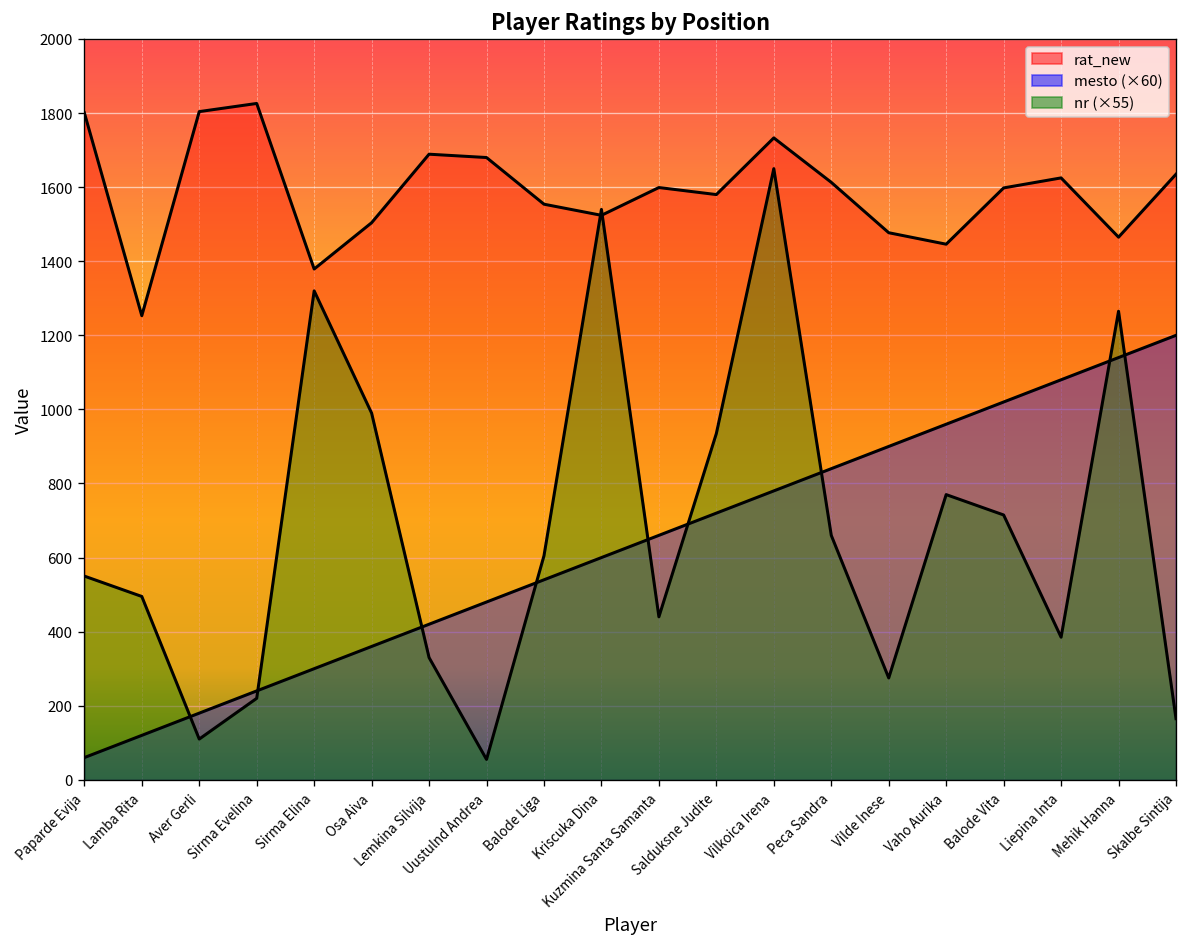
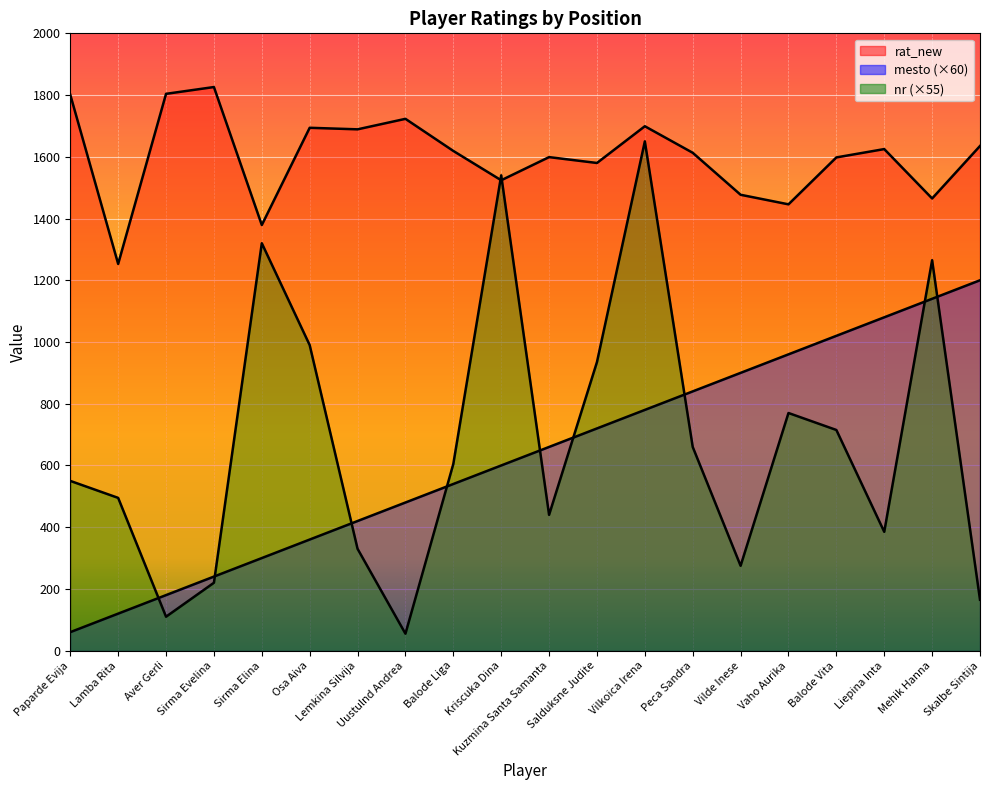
rat_new, Osa Aiva: 1500 -> 1690
rat_new, Uustulnd Andrea: 1680 -> 1720
rat_new, Balode Liga: 1550 -> 1620
rat_new, Vilkoica Irena: 1730 -> 1700
